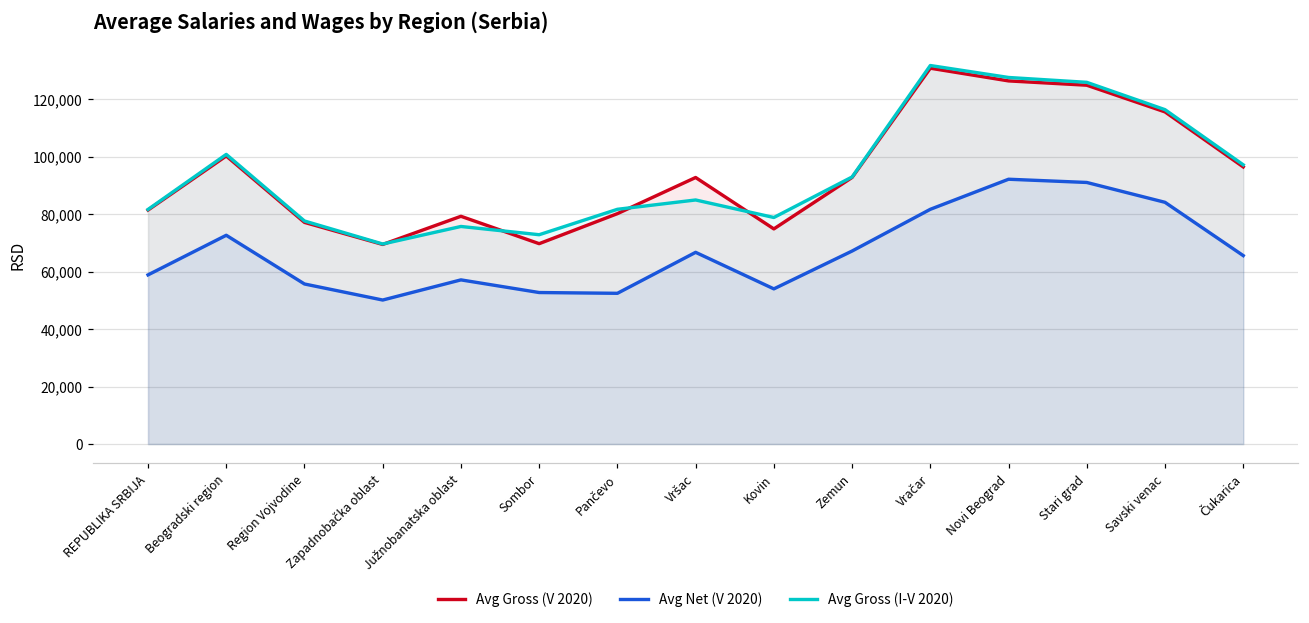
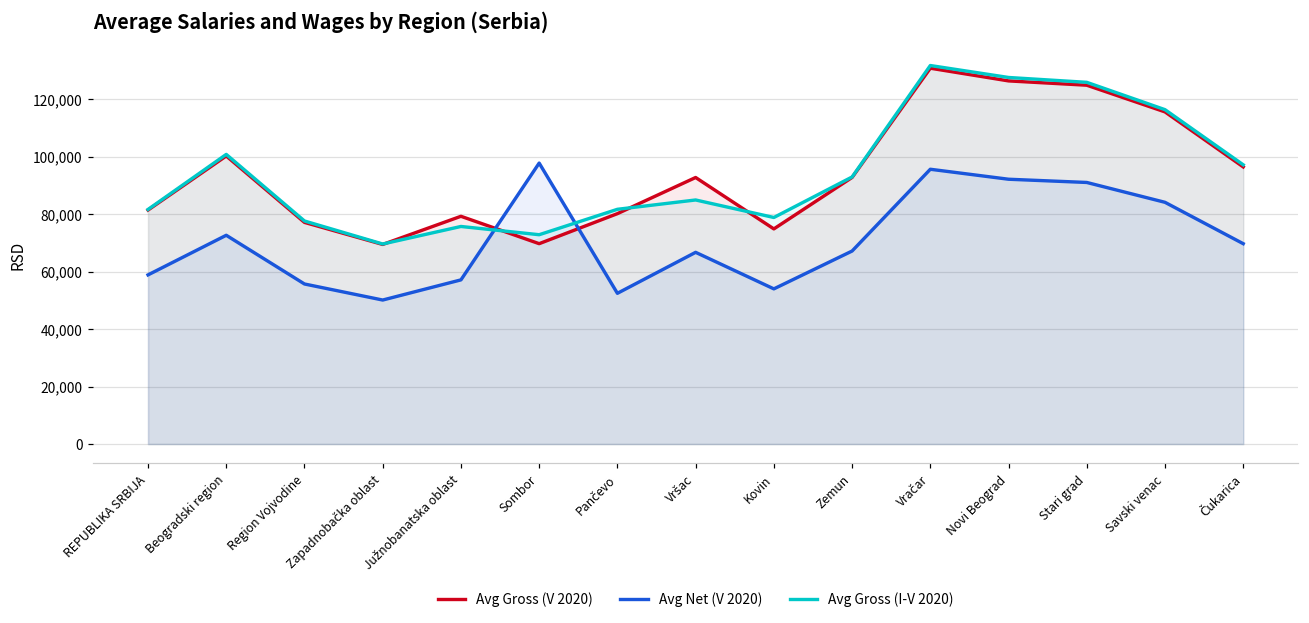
Avg Net (V 2020), Sombor: 53,000 -> 98,000
Avg Net (V 2020), Vračar: 82,000 -> 96,000
Avg Net (V 2020), Čukarica: 66,000 -> 70,000
